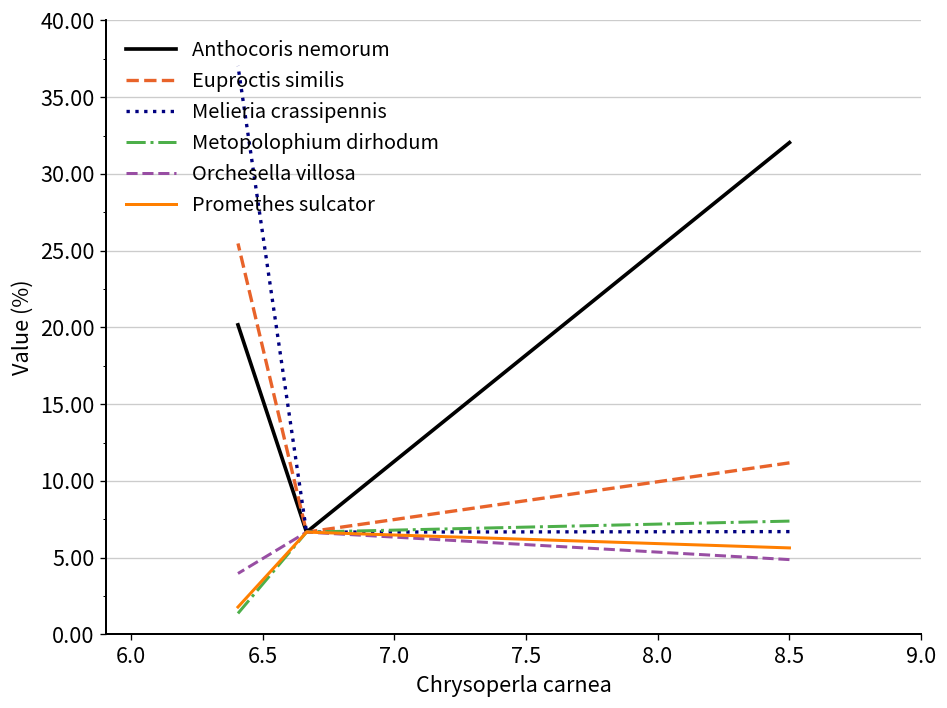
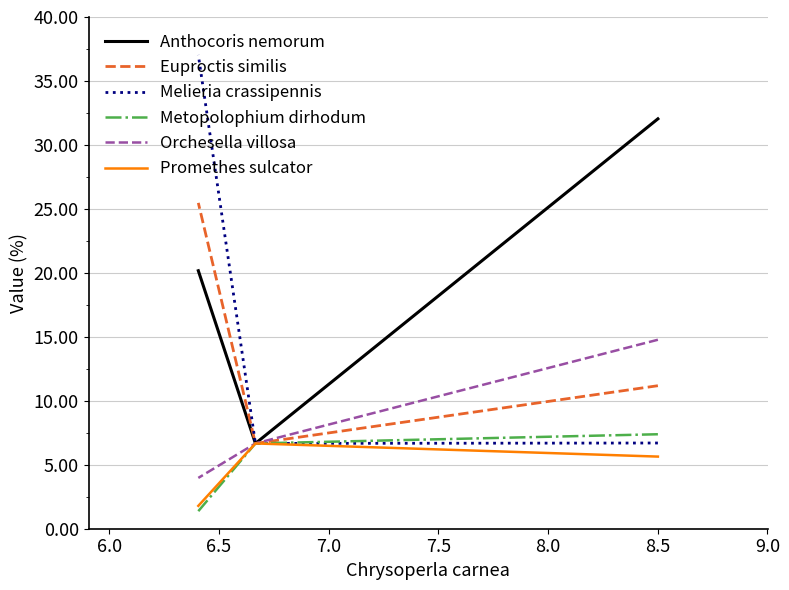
Orchesella villosa, 8.5: 4.9 -> 14.8
